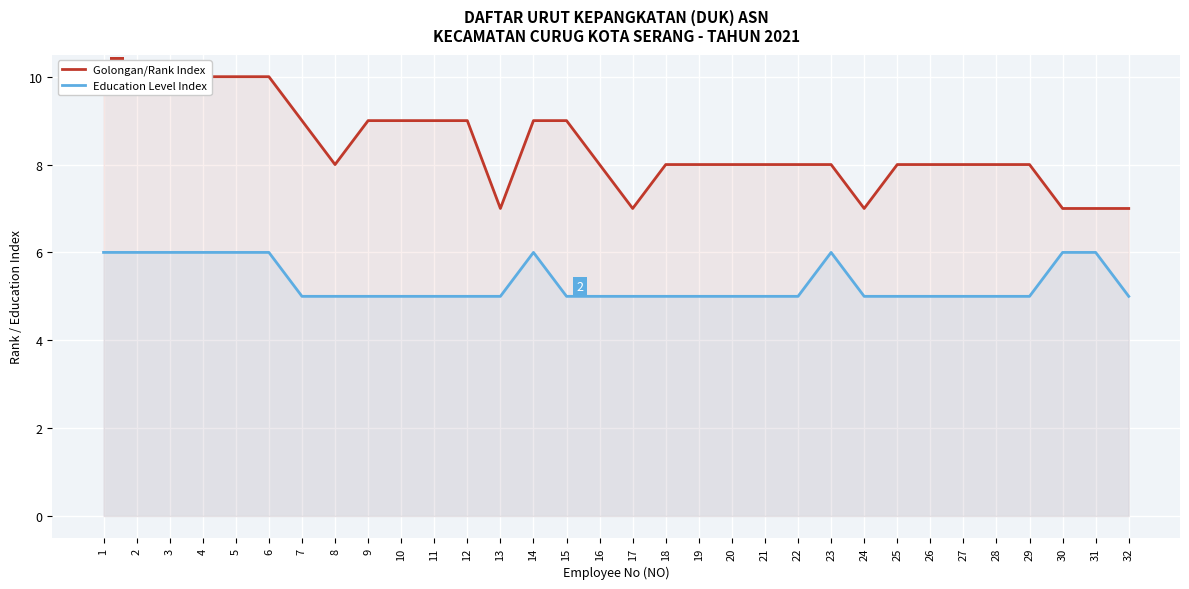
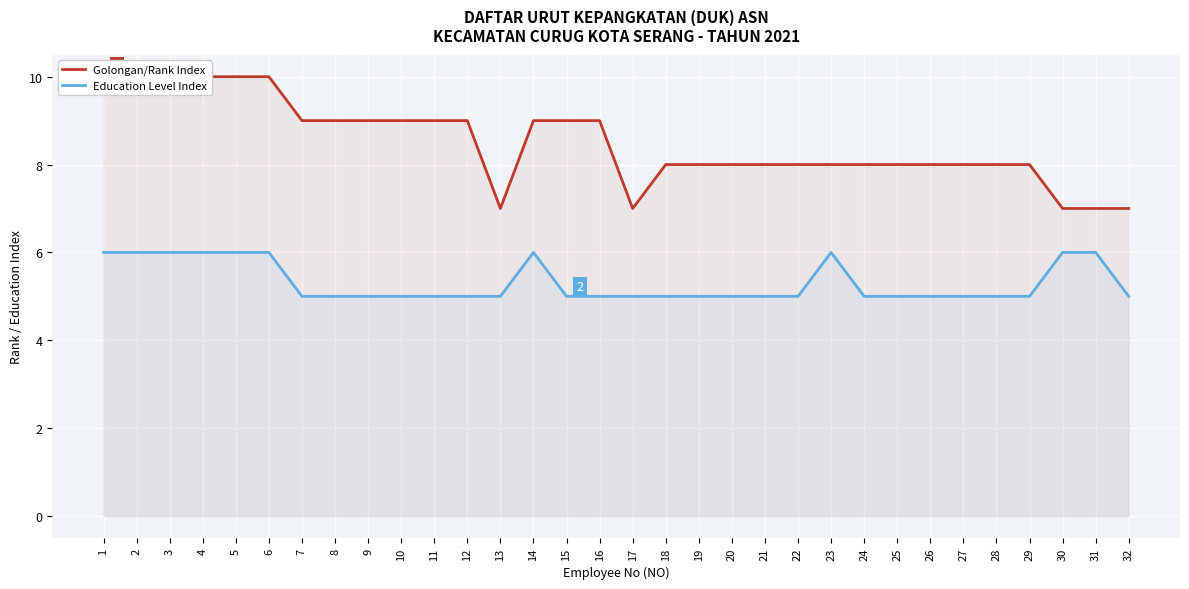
Golongan/Rank Index, 8: 8 -> 9
Golongan/Rank Index, 16: 8 -> 9
Golongan/Rank Index, 24: 7 -> 8
